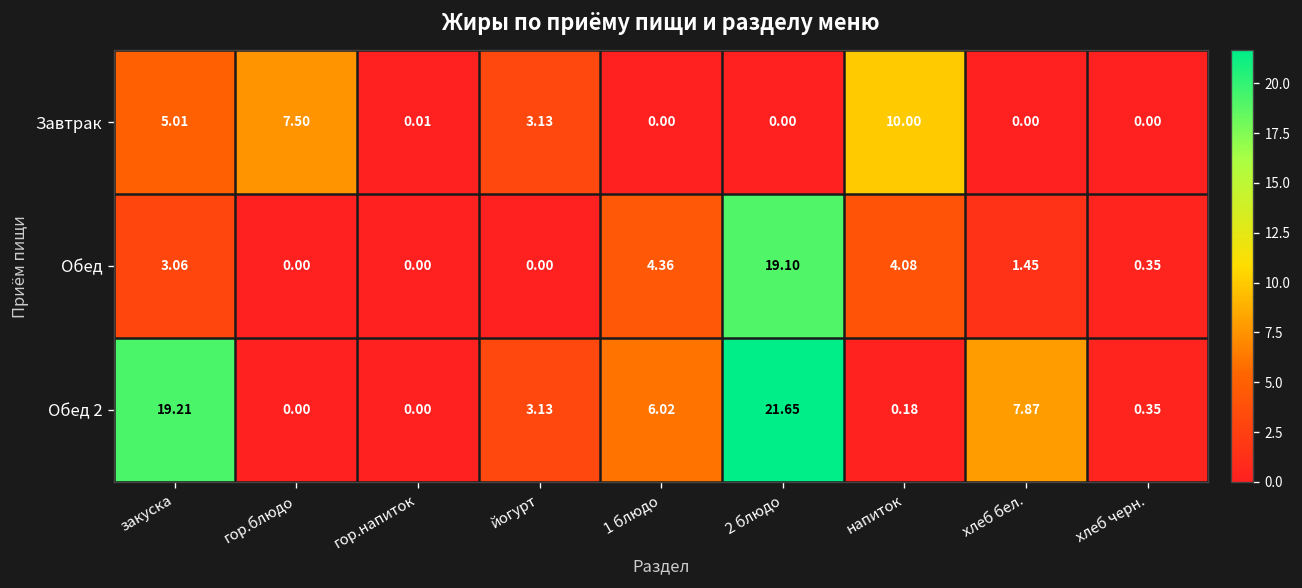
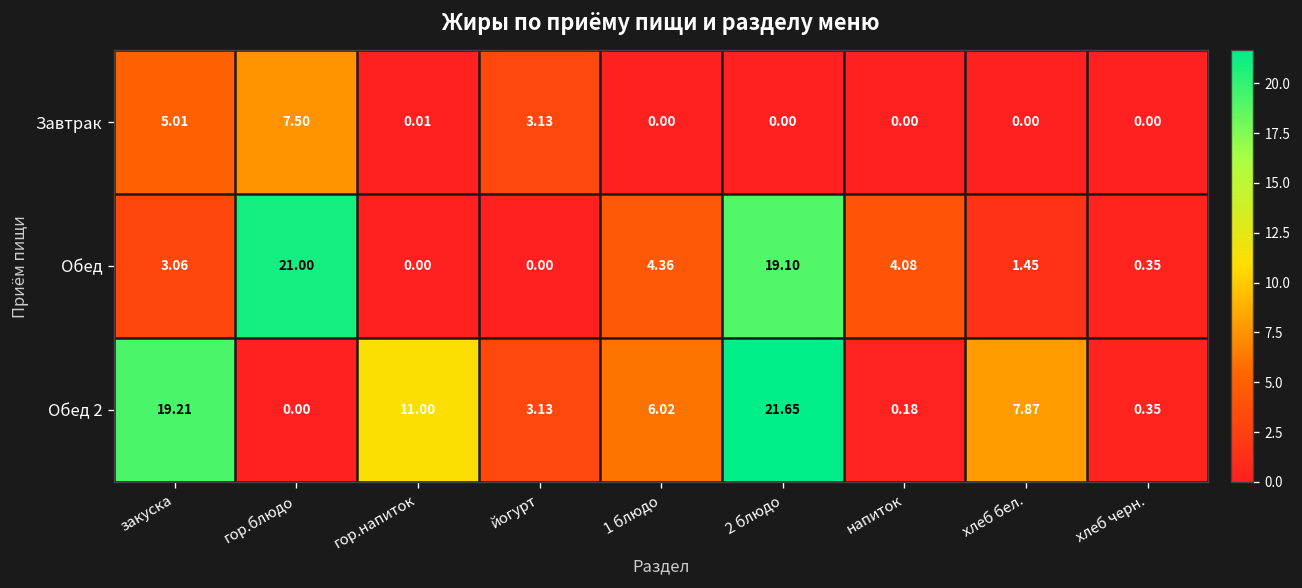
Завтрак, напиток: 10.00 -> 0.00
Обед, гор.блюдо: 0.00 -> 21.00
Обед 2, гор.напиток: 0.00 -> 11.00
